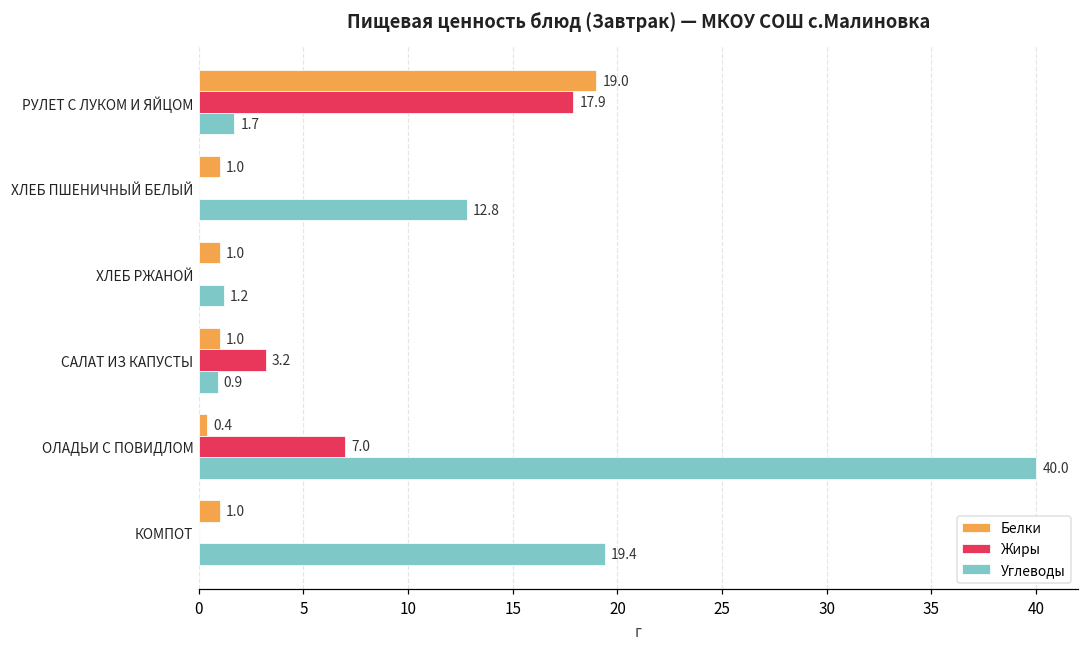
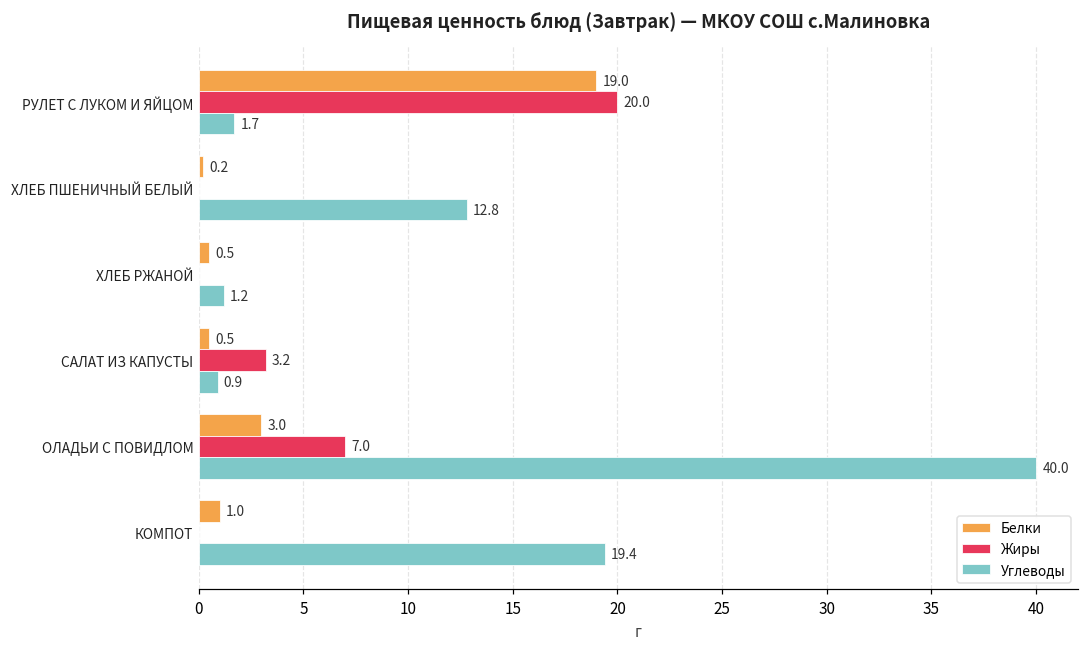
Жиры, РУЛЕТ С ЛУКОМ И ЯЙЦОМ: 17.9 -> 20.0
Белки, ХЛЕБ ПШЕНИЧНЫЙ БЕЛЫЙ: 1.0 -> 0.2
Белки, ХЛЕБ РЖАНОЙ: 1.0 -> 0.5
Белки, САЛАТ ИЗ КАПУСТЫ: 1.0 -> 0.5
Белки, ОЛАДЬИ С ПОВИДЛОМ: 0.4 -> 3.0
